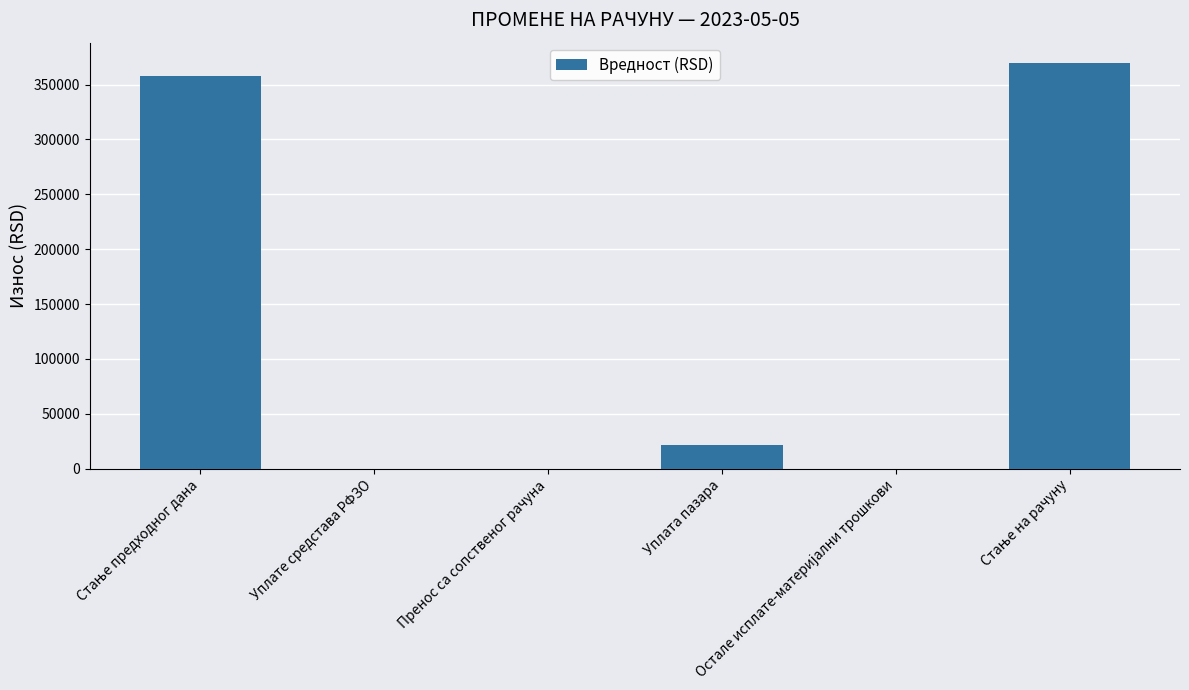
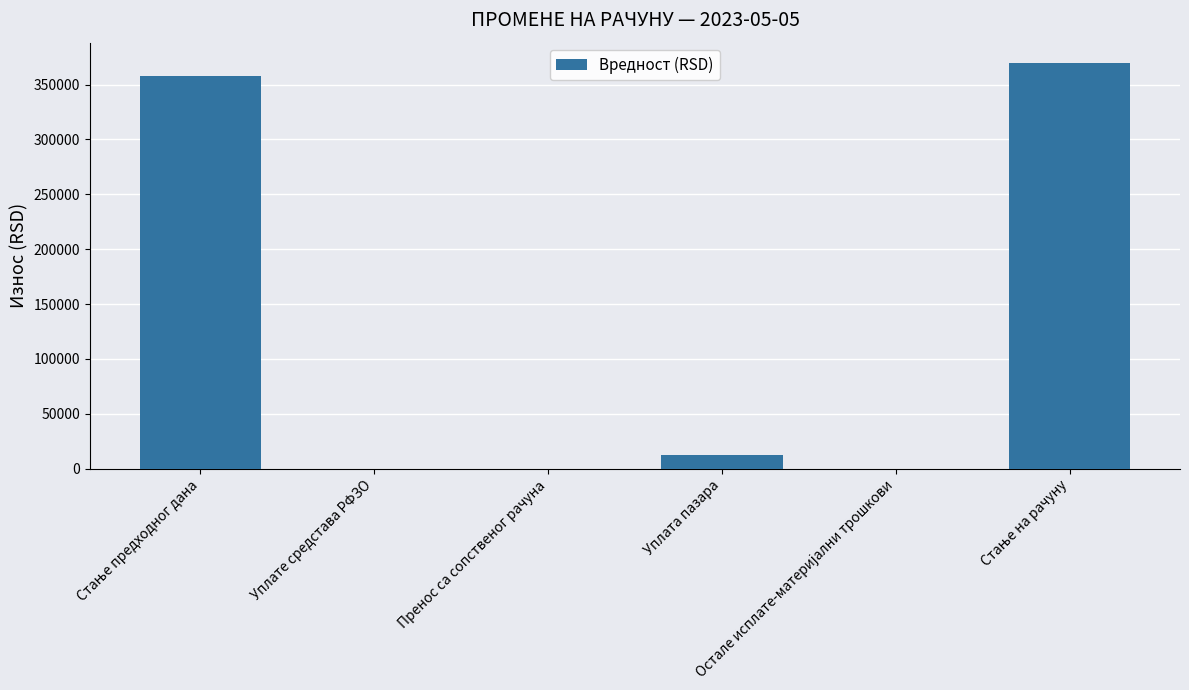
Уплата пазара: 22000 -> 12000
